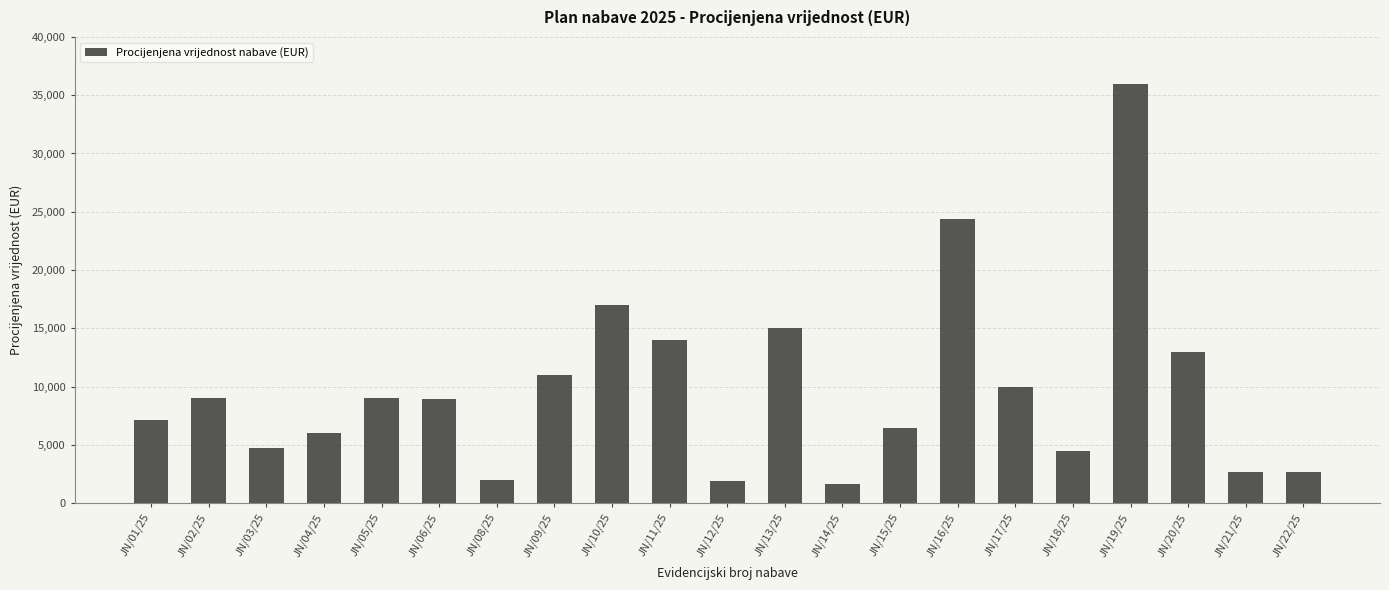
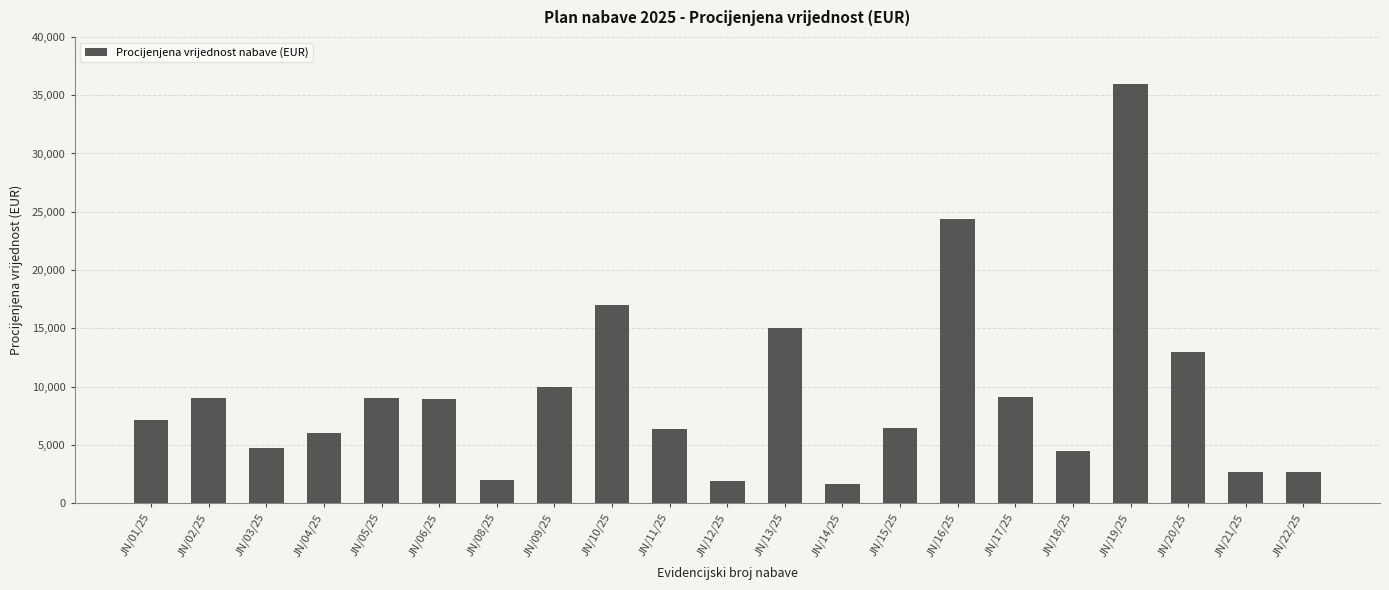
JN/09/25: 11,000 -> 10,000
JN/11/25: 14,000 -> 6,400
JN/17/25: 10,000 -> 9,100
